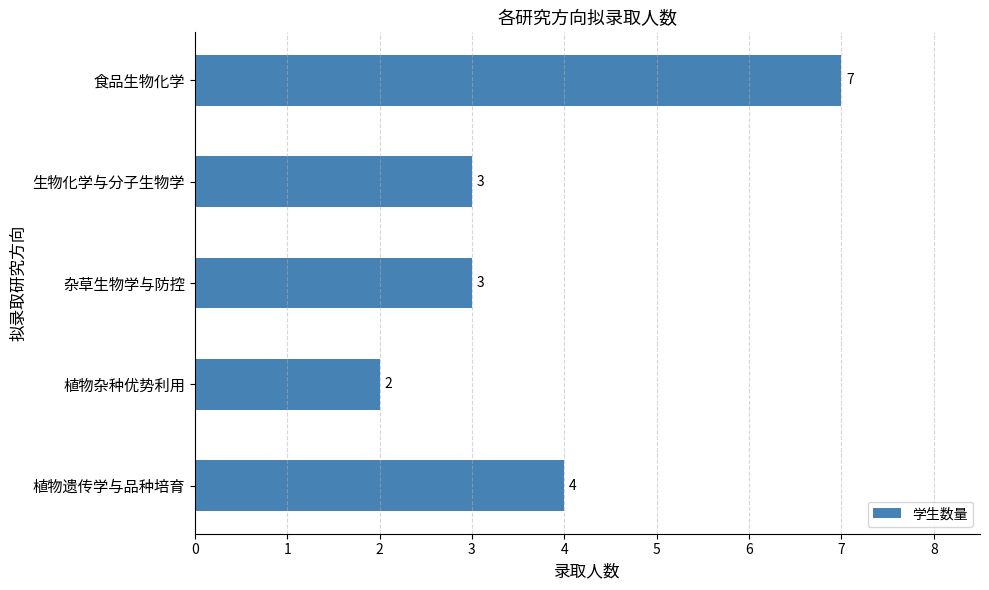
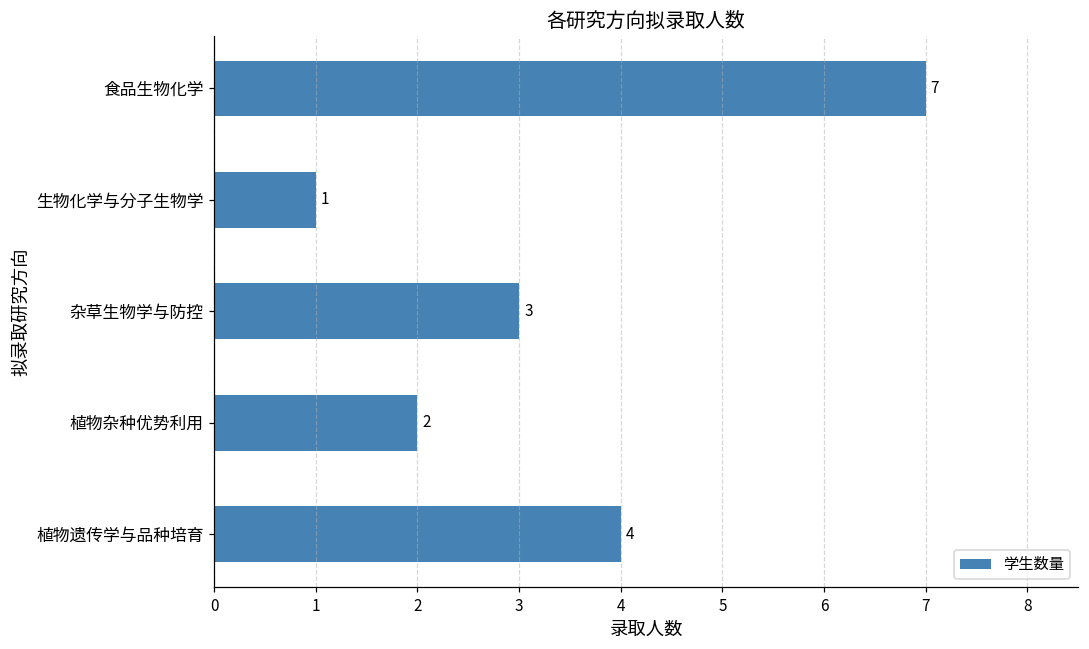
生物化学与分子生物学: 3 -> 1
